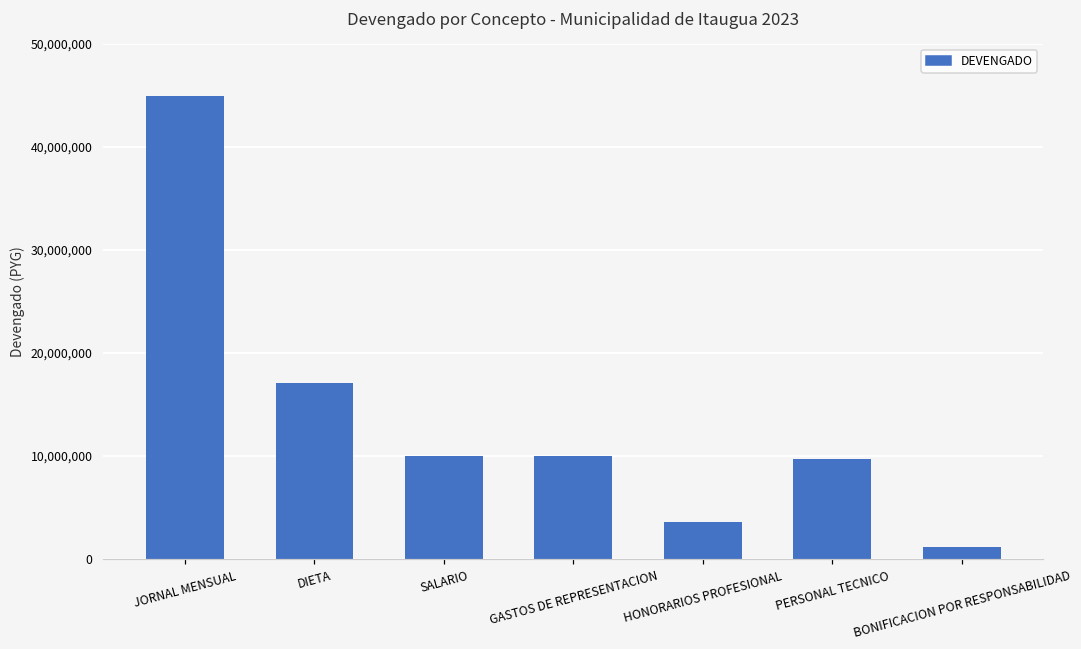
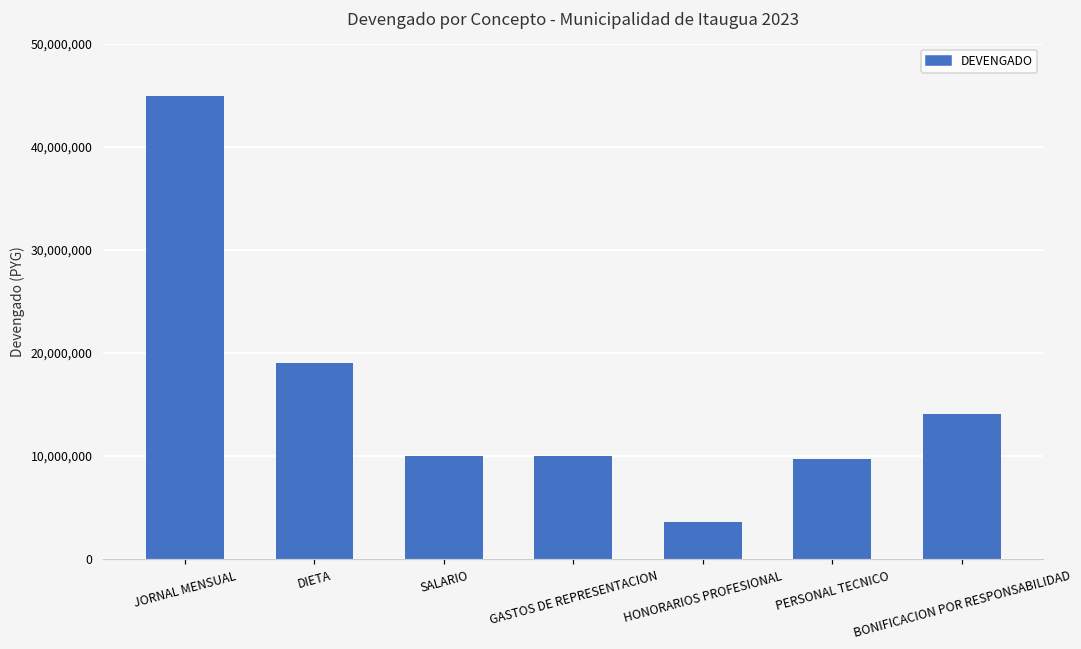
DIETA: 17,000,000 -> 19,000,000
BONIFICACION POR RESPONSABILIDAD: 1,000,000 -> 14,000,000
